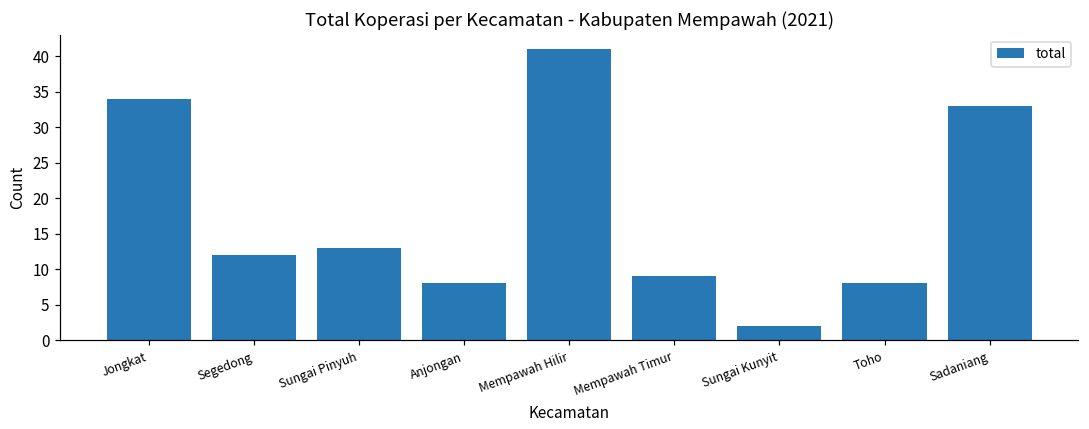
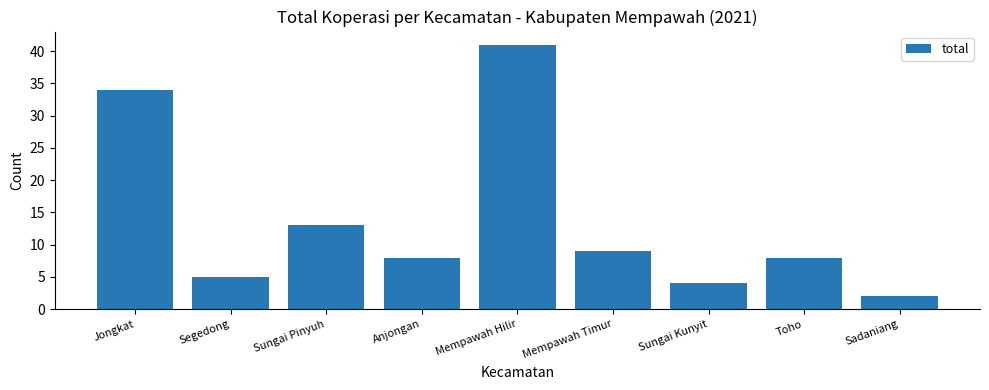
Segedong: 12 -> 5
Sungai Kunyit: 2 -> 4
Sadaniang: 33 -> 2
